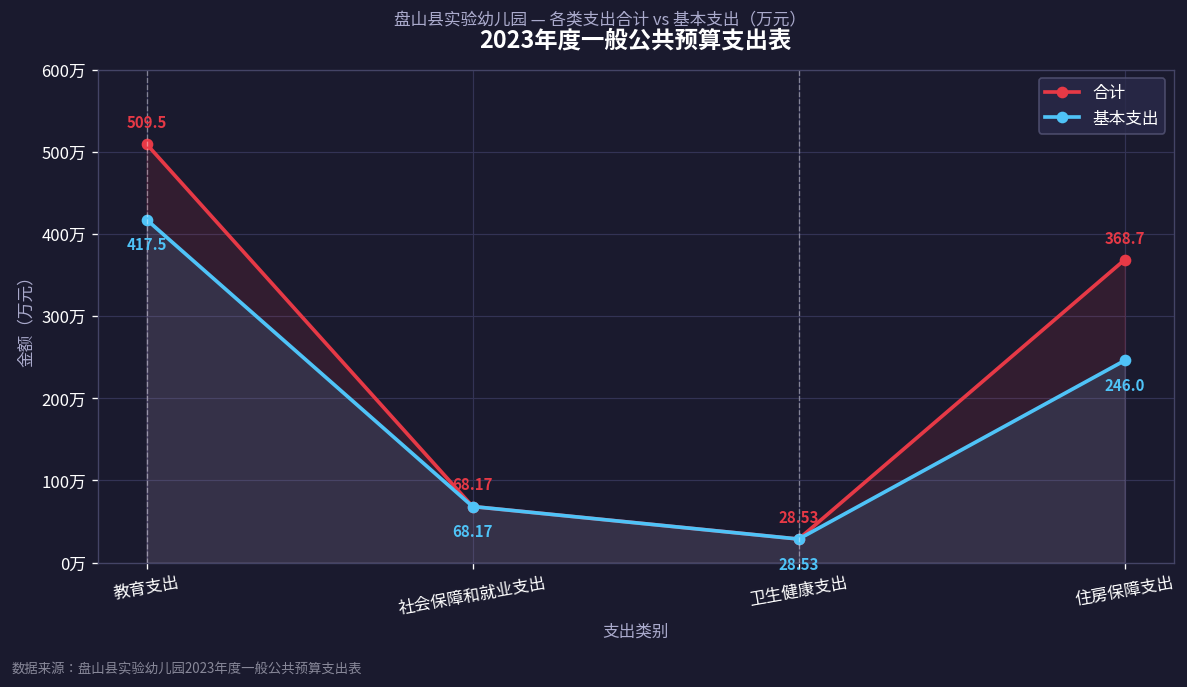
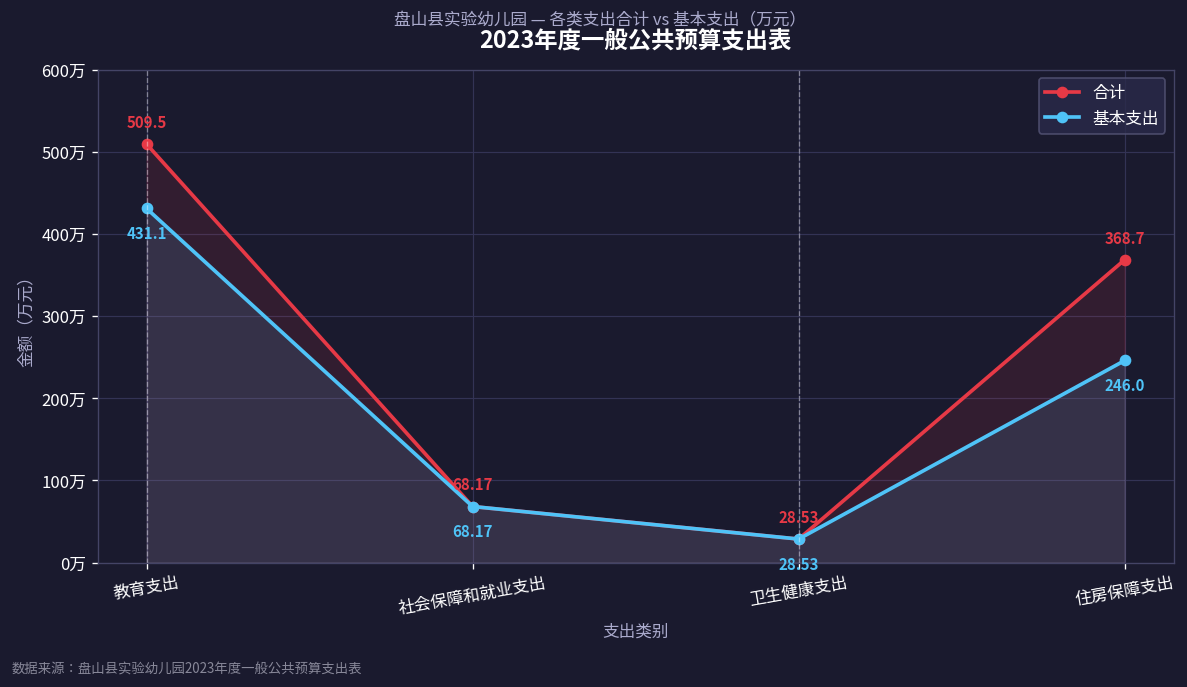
基本支出, 教育支出: 417.5 -> 431.1
